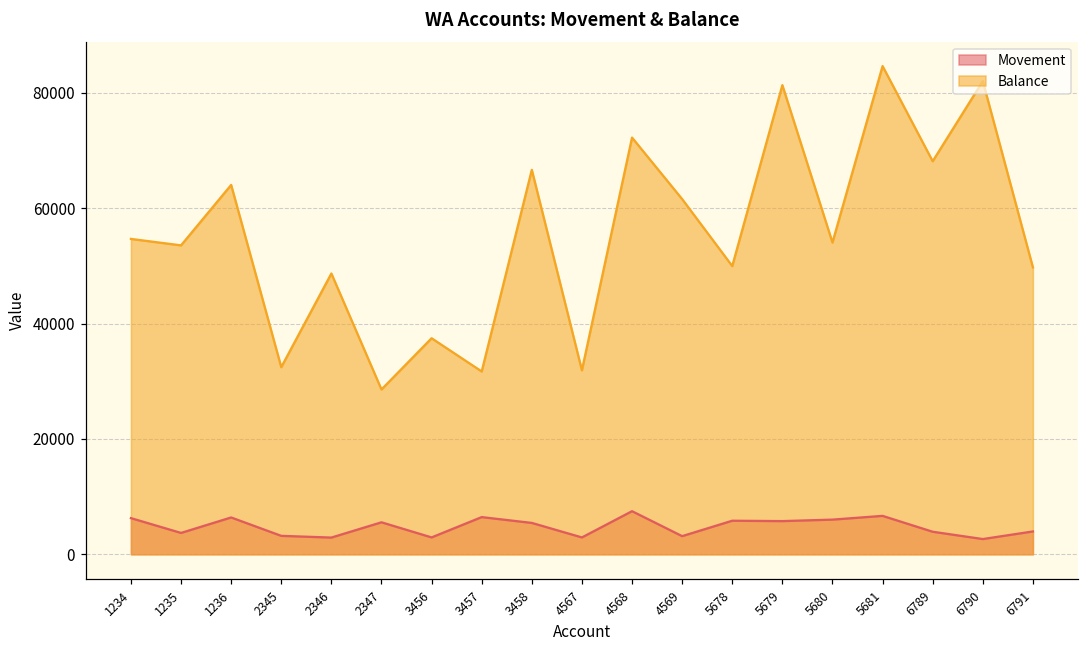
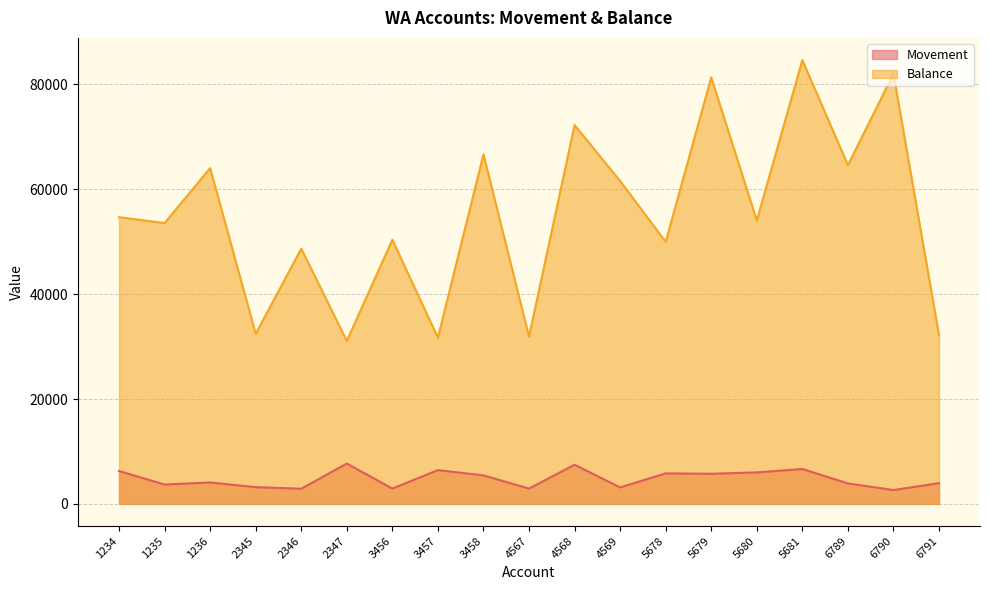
Movement, 1236: 6000 -> 4000
Movement, 2347: 6000 -> 8000
Balance, 2347: 29000 -> 31000
Balance, 3456: 37000 -> 50000
Balance, 6789: 68000 -> 65000
Balance, 6791: 50000 -> 32000
